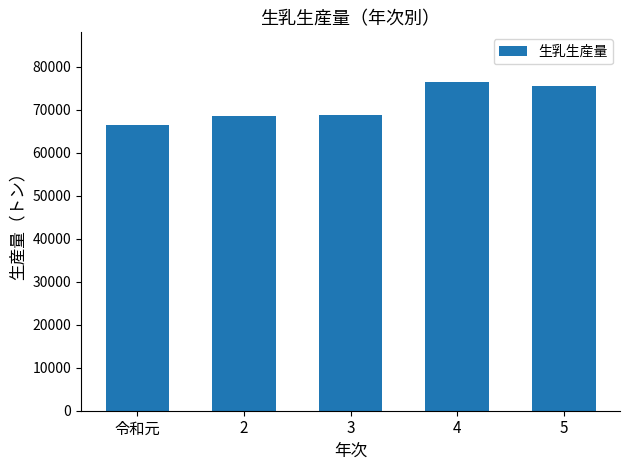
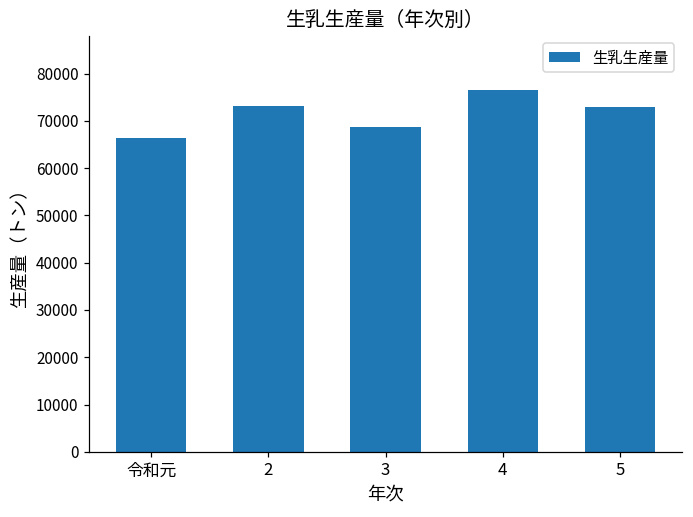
2: 69000 -> 73000
5: 76000 -> 73000
